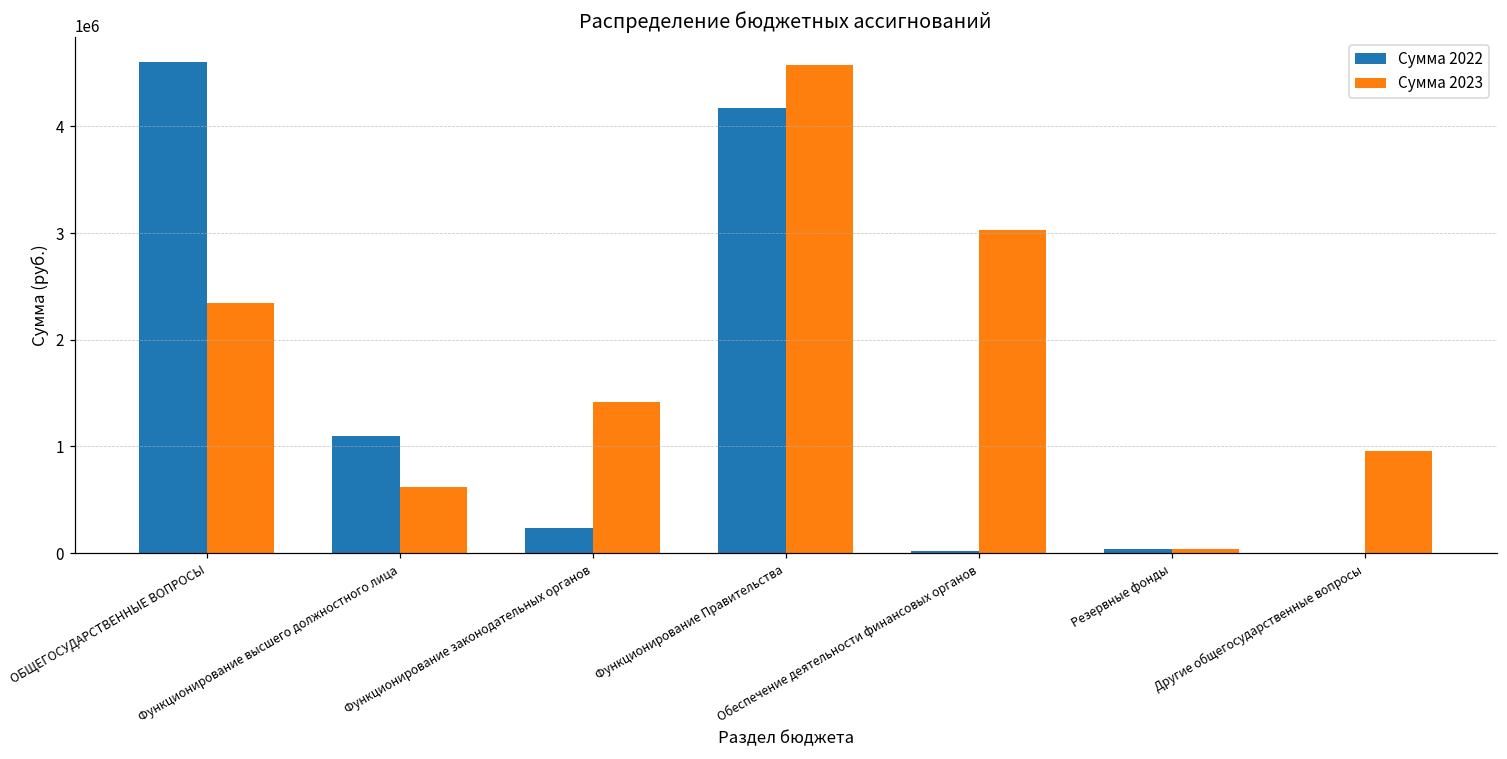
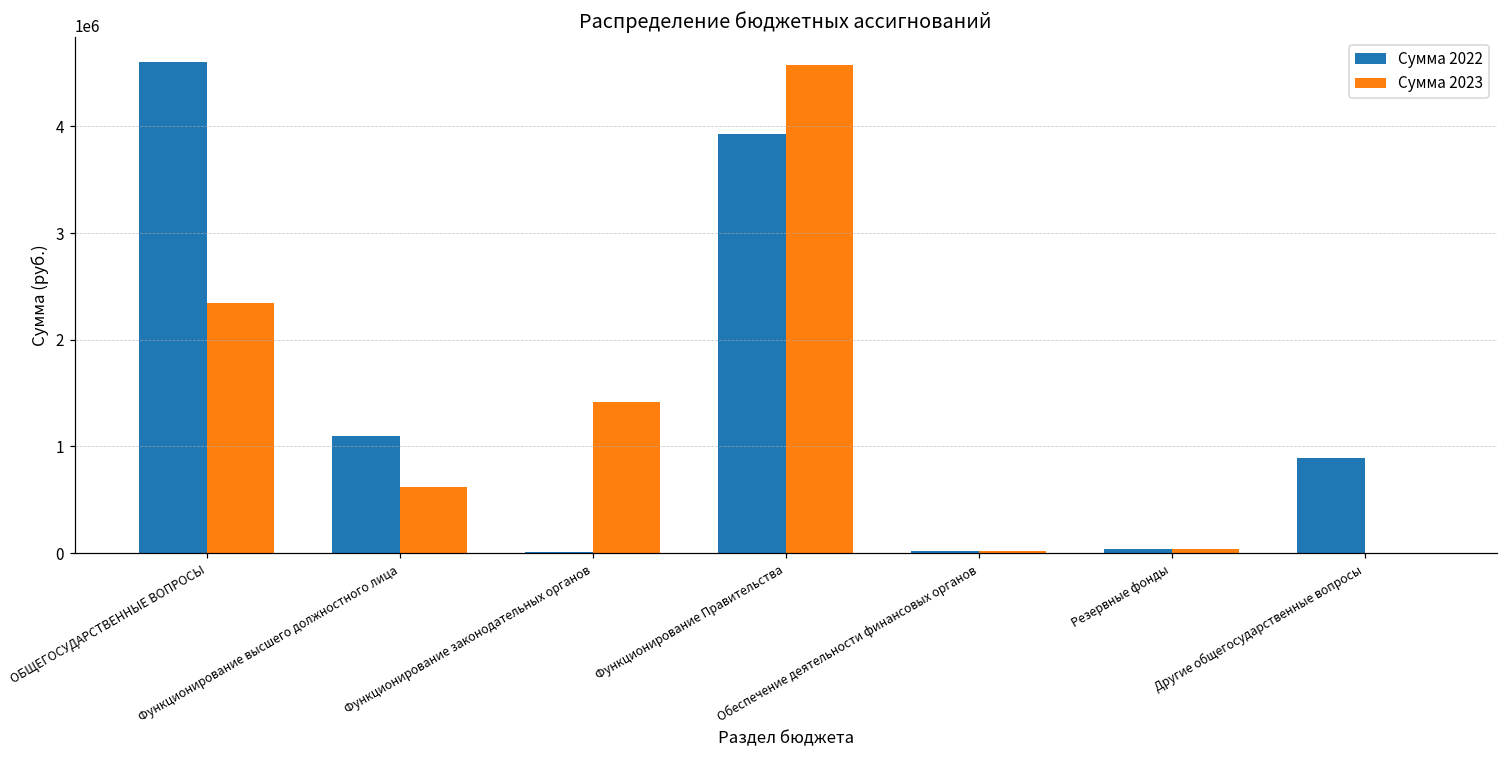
Сумма 2022, Функционирование законодательных органов: 200000 -> 0
Сумма 2022, Функционирование Правительства: 4200000 -> 3900000
Сумма 2023, Обеспечение деятельности финансовых органов: 3000000 -> 0
Сумма 2022, Другие общегосударственные вопросы: 0 -> 900000
Сумма 2023, Другие общегосударственные вопросы: 1000000 -> 0
